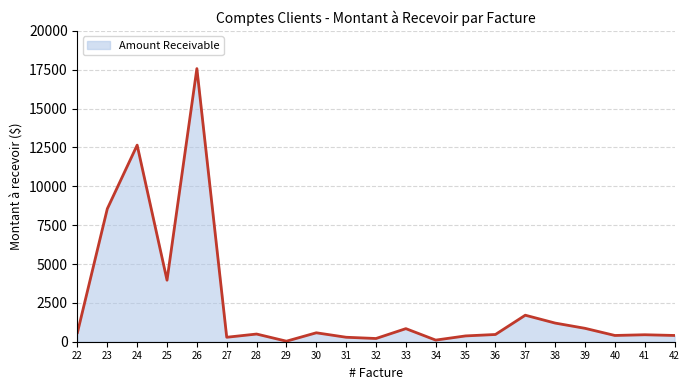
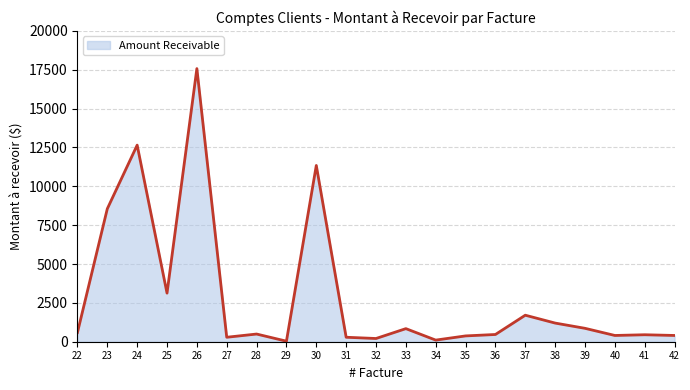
25: 4000 -> 3100
30: 600 -> 11300
